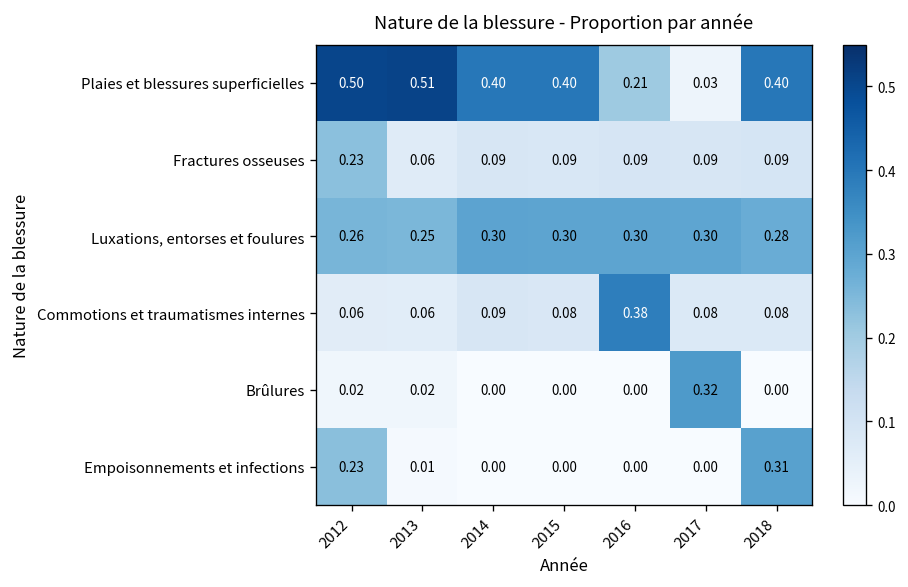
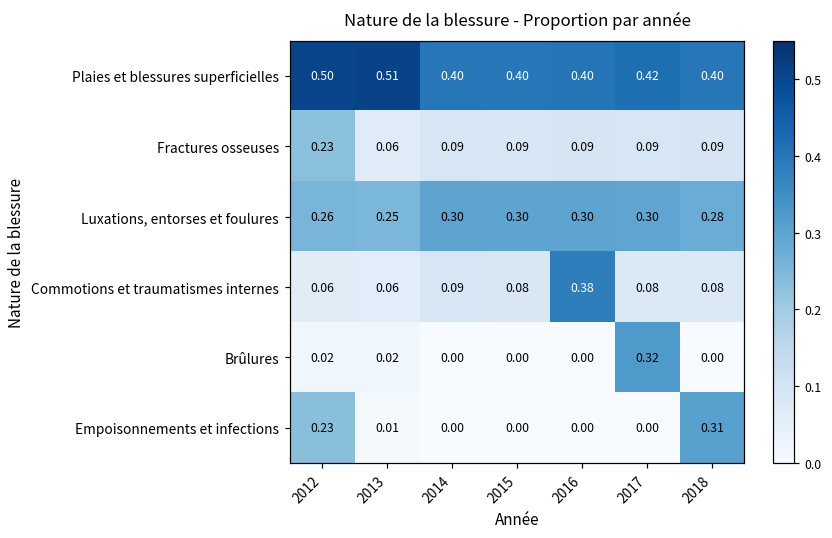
Plaies et blessures superficielles, 2016: 0.21 -> 0.40
Plaies et blessures superficielles, 2017: 0.03 -> 0.42
